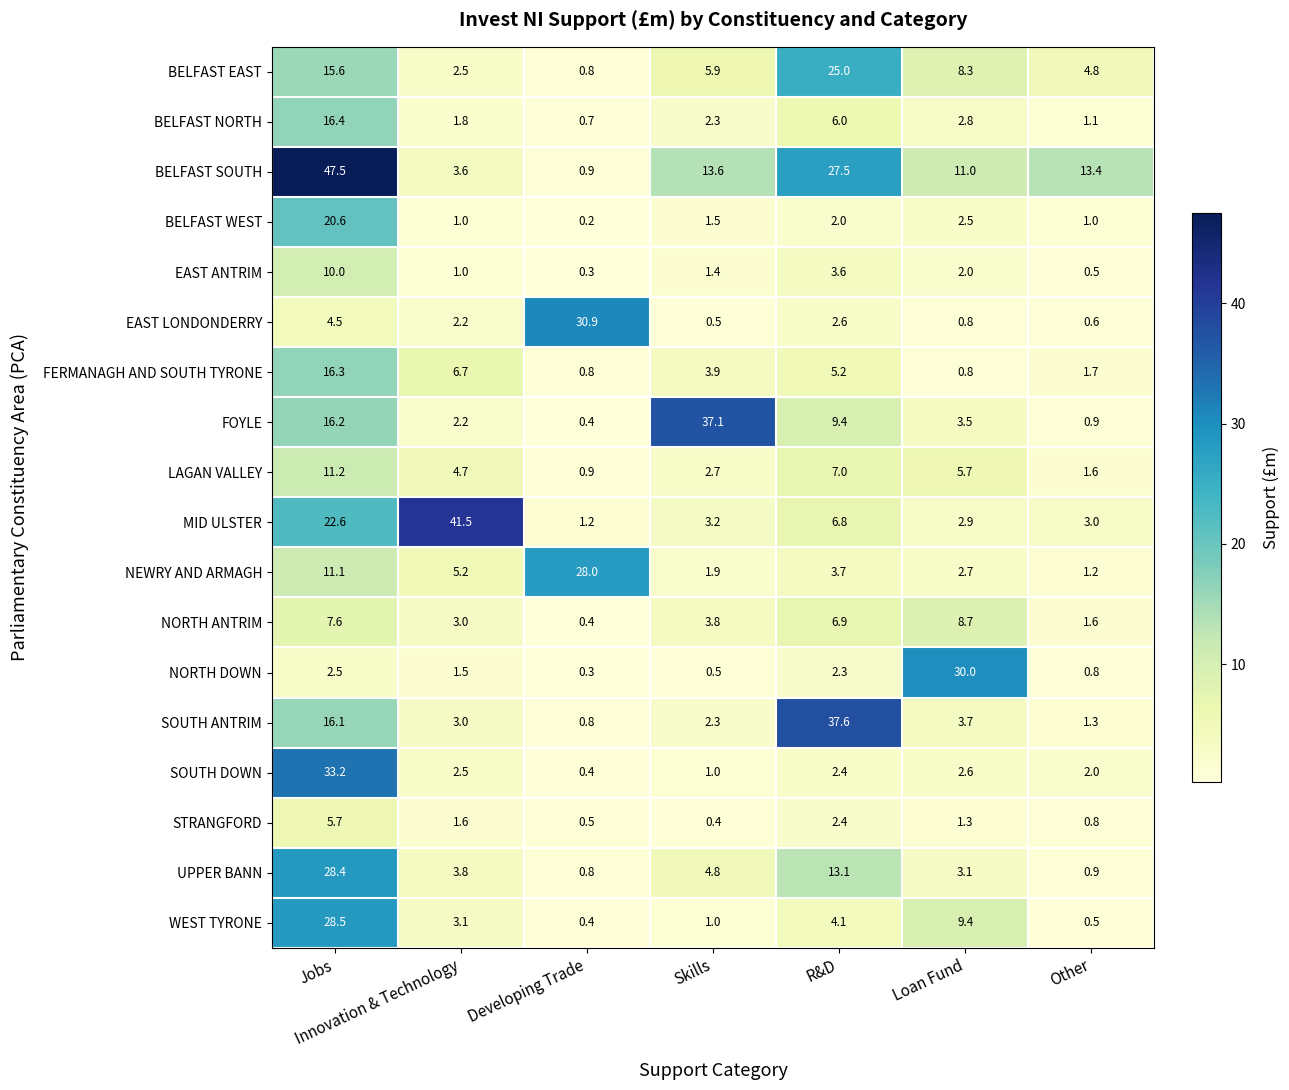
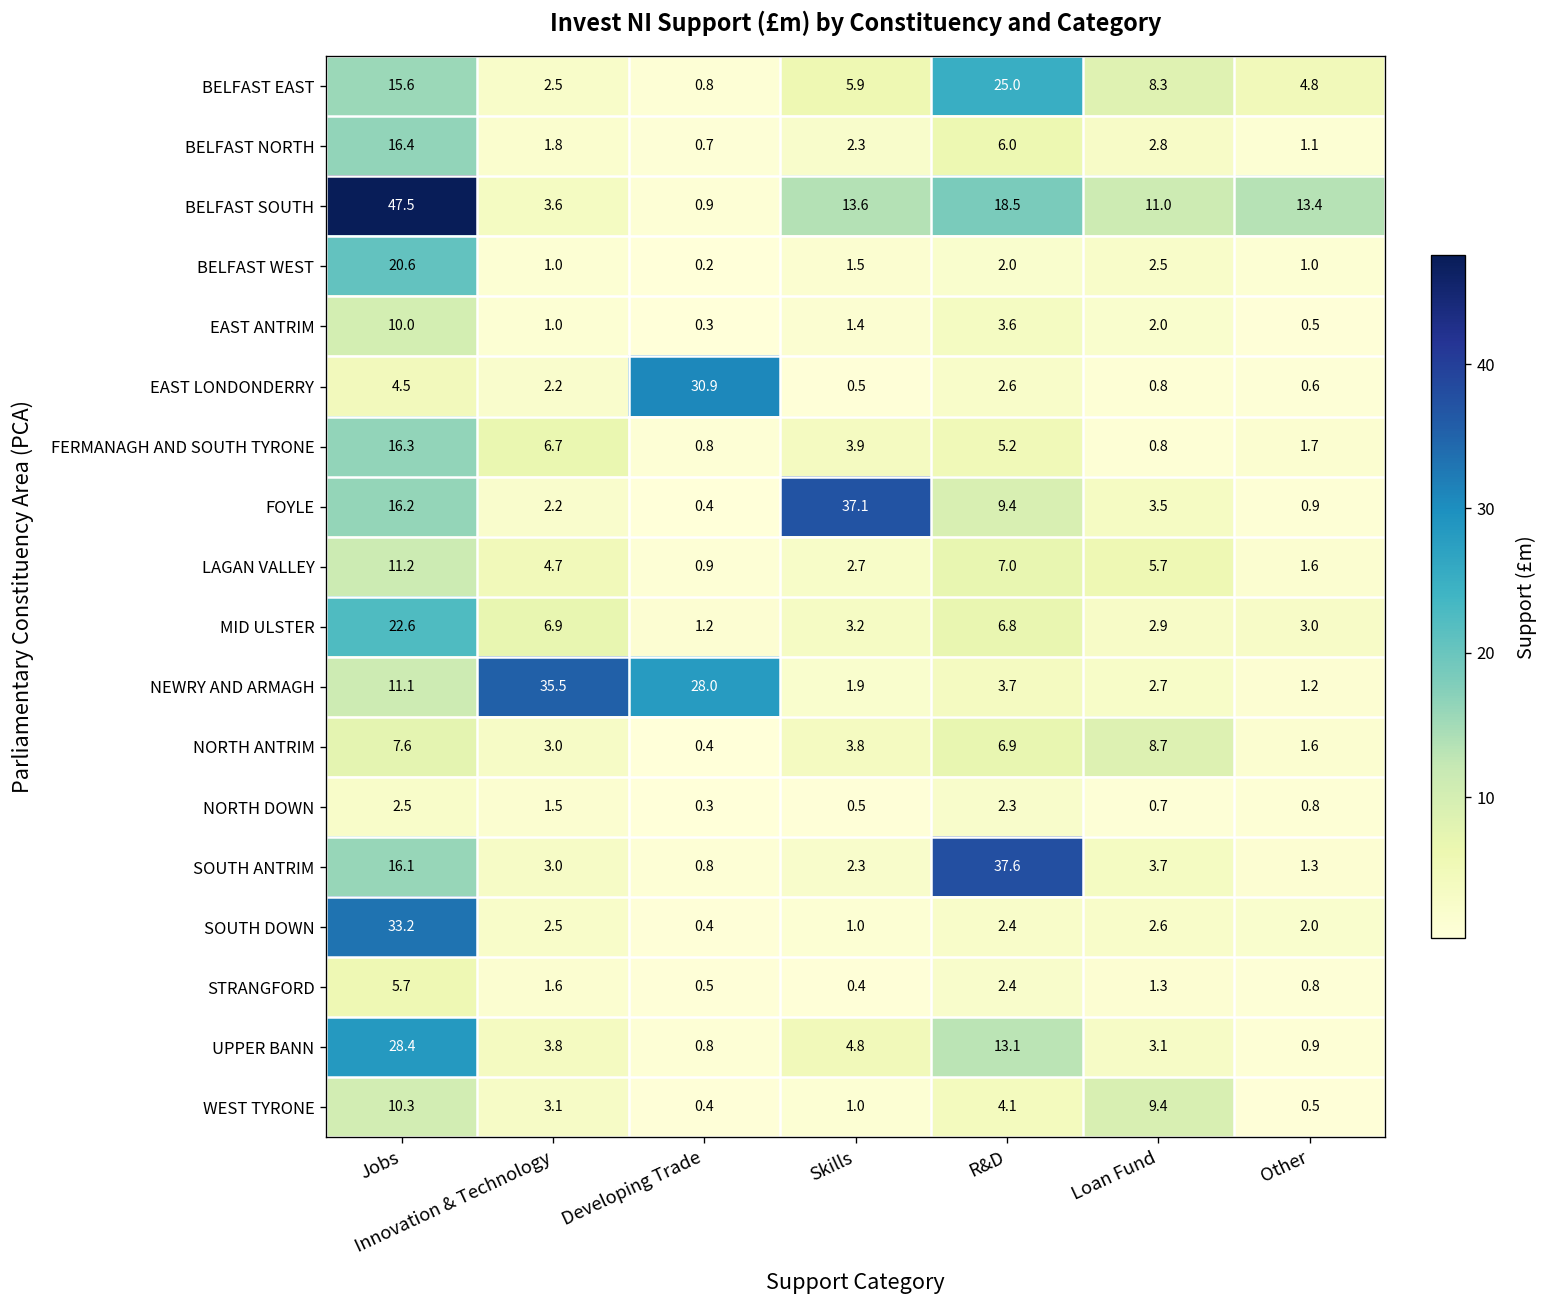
BELFAST SOUTH, R&D: 27.5 -> 18.5
MID ULSTER, Innovation & Technology: 41.5 -> 6.9
NEWRY AND ARMAGH, Innovation & Technology: 5.2 -> 35.5
NORTH DOWN, Loan Fund: 30.0 -> 0.7
WEST TYRONE, Jobs: 28.5 -> 10.3
